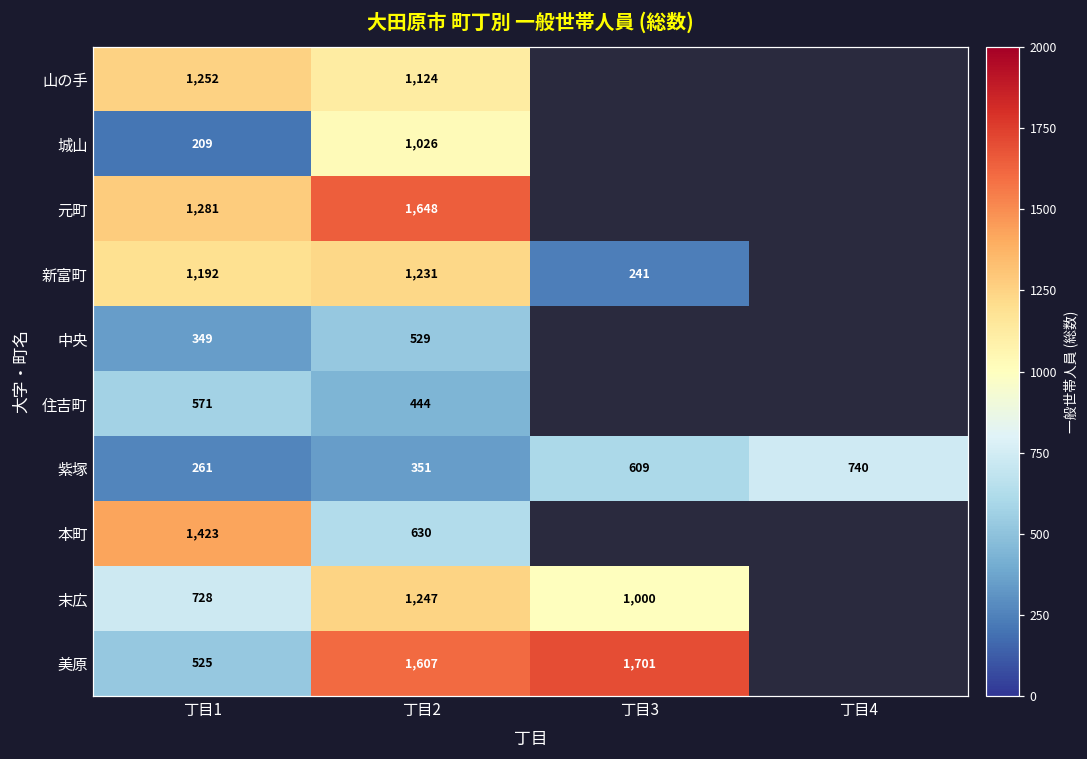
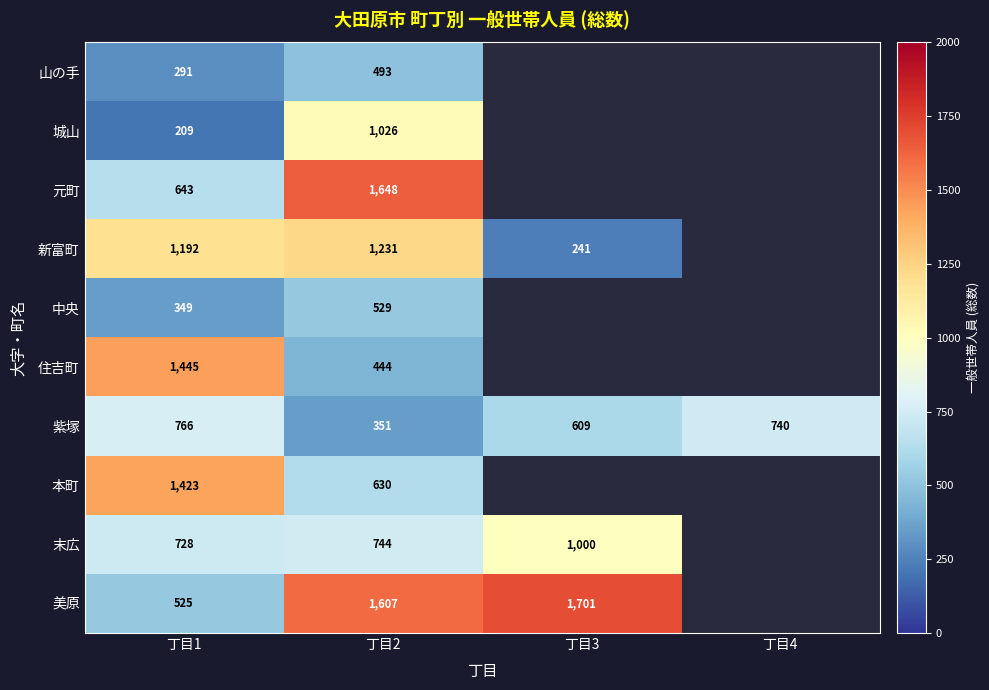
山の手, 丁目1: 1,252 -> 291
山の手, 丁目2: 1,124 -> 493
元町, 丁目1: 1,281 -> 643
住吉町, 丁目1: 571 -> 1,445
紫塚, 丁目1: 261 -> 766
末広, 丁目2: 1,247 -> 744
